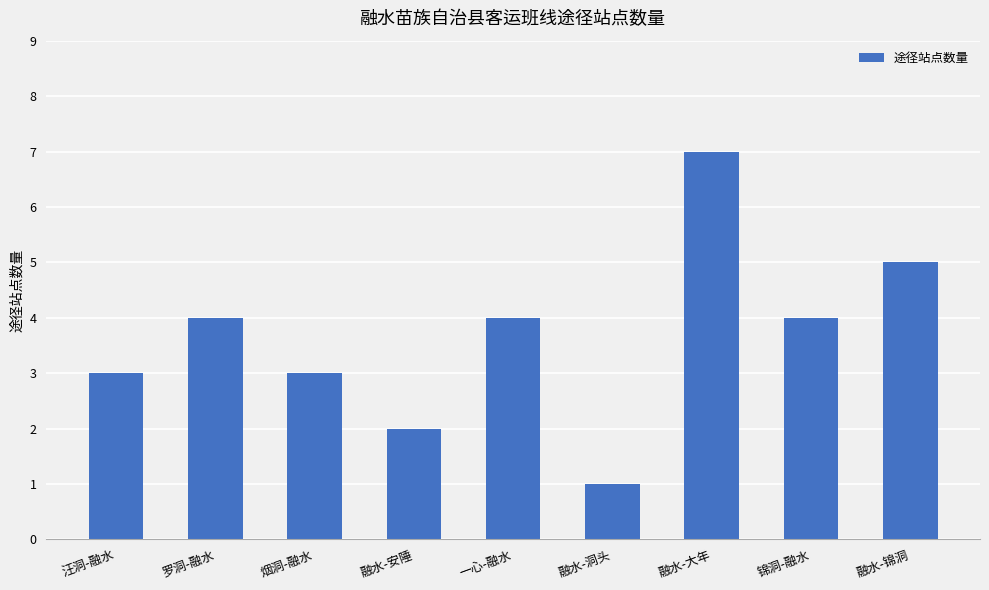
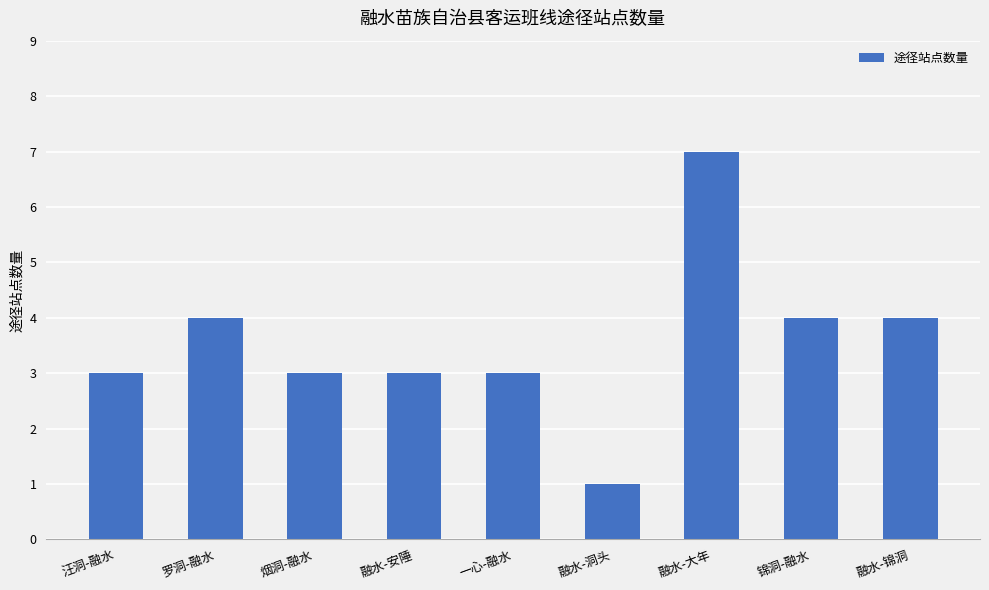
融水-安陲: 2 -> 3
一心-融水: 4 -> 3
融水-锦洞: 5 -> 4
